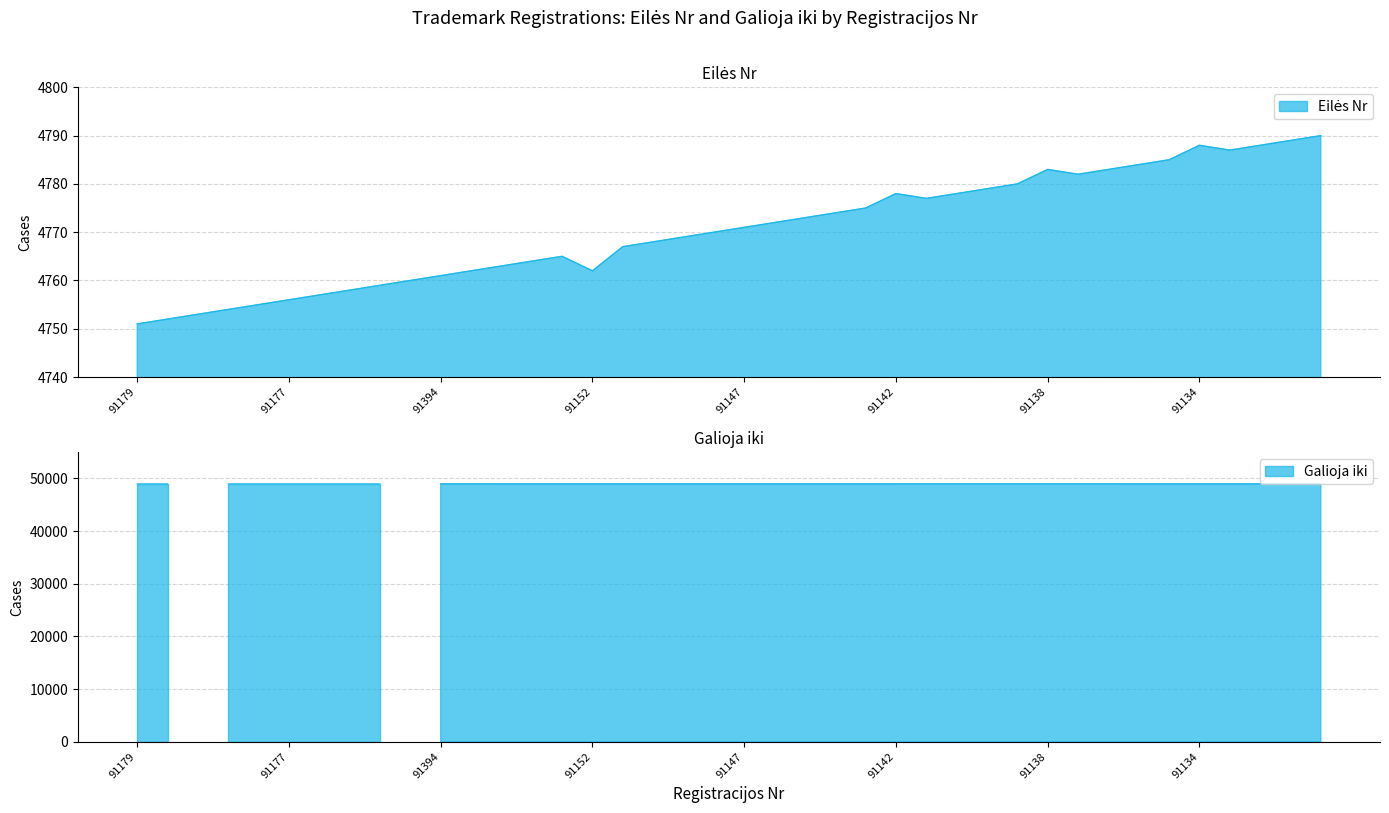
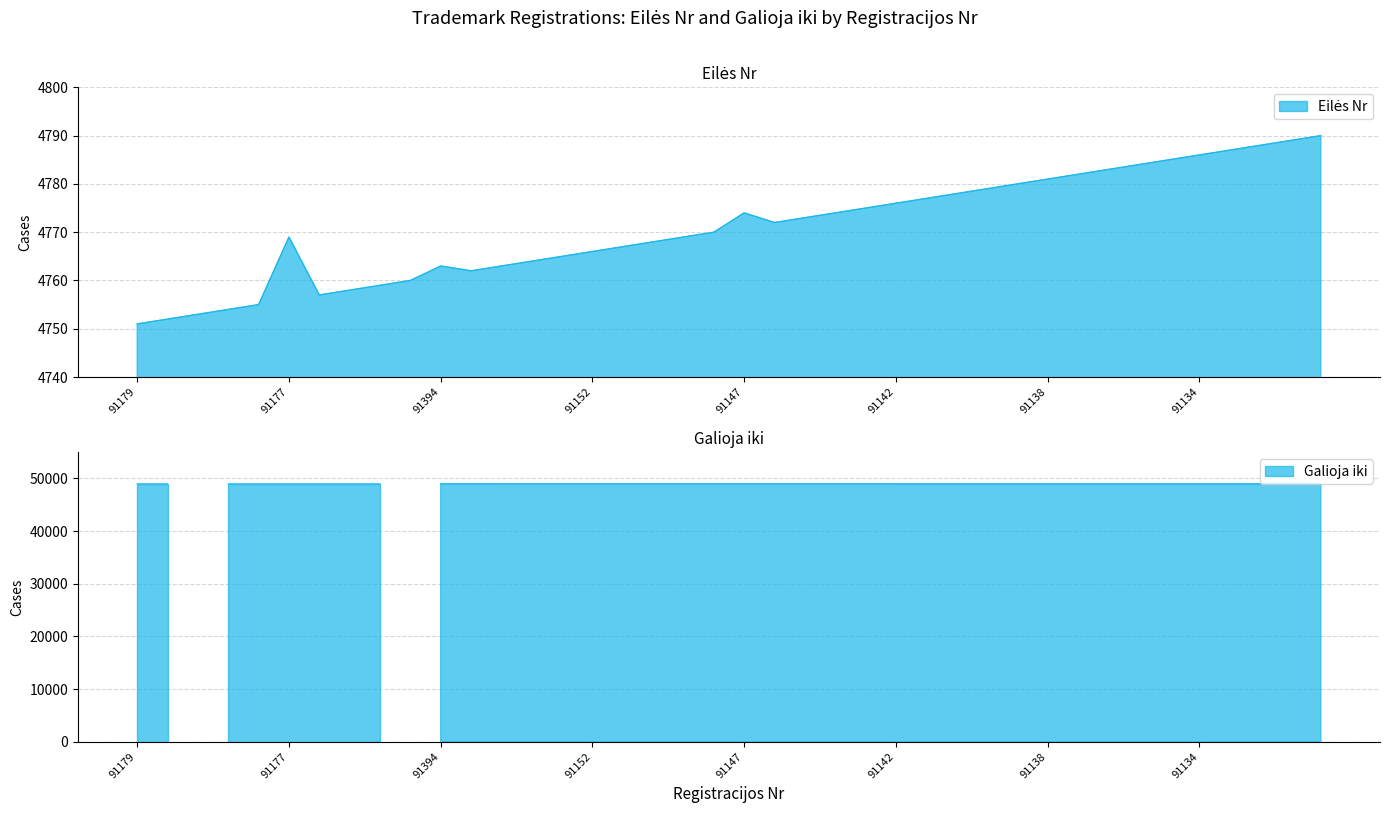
Eilės Nr, 91177: 4756 -> 4769
Eilės Nr, 91394: 4761 -> 4763
Eilės Nr, 91152: 4762 -> 4766
Eilės Nr, 91147: 4771 -> 4774
Eilės Nr, 91142: 4778 -> 4776
Eilės Nr, 91138: 4783 -> 4781
Eilės Nr, 91134: 4788 -> 4786
